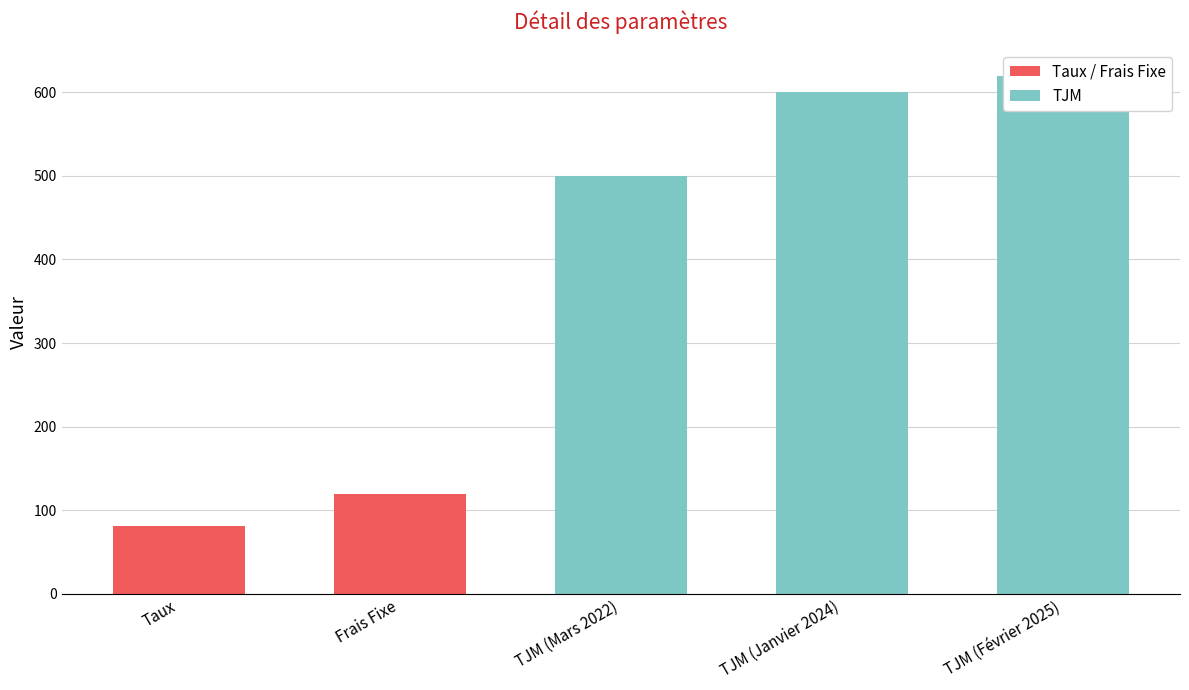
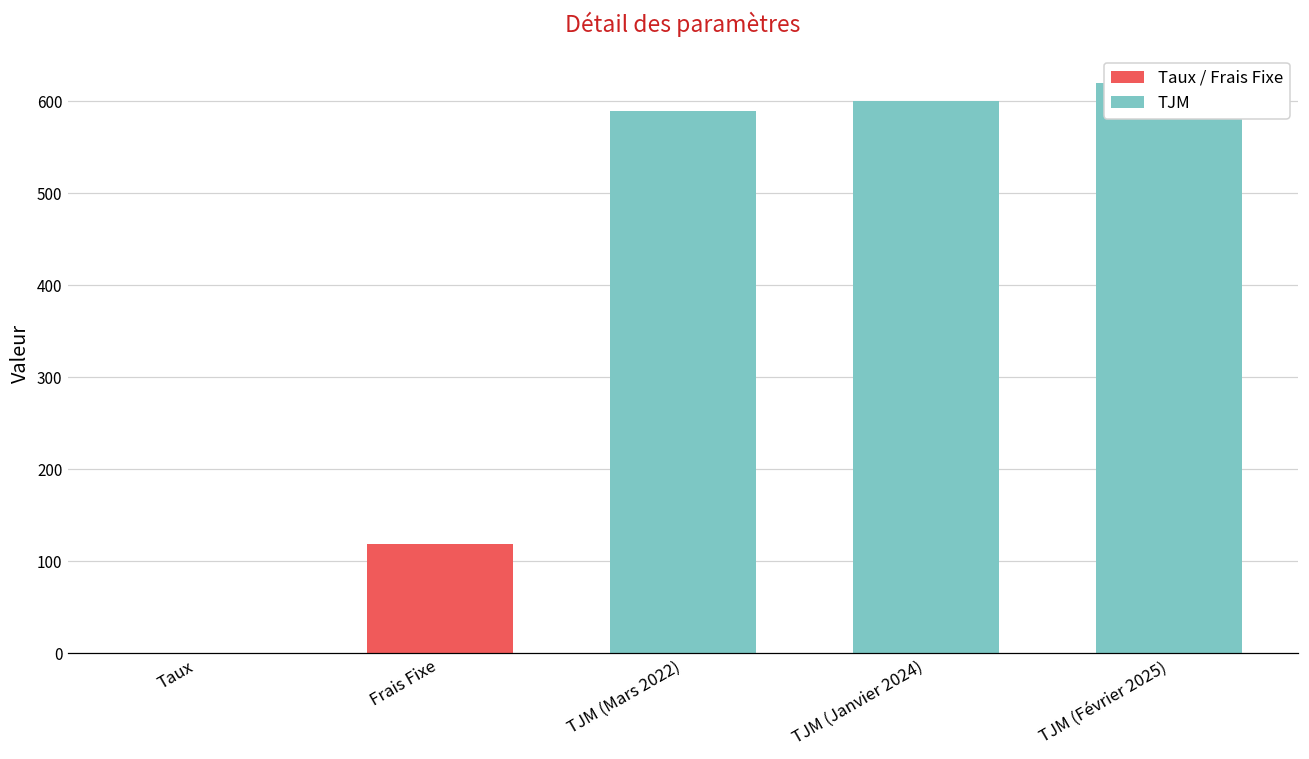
Taux: 80 -> 0
TJM (Mars 2022): 500 -> 590
